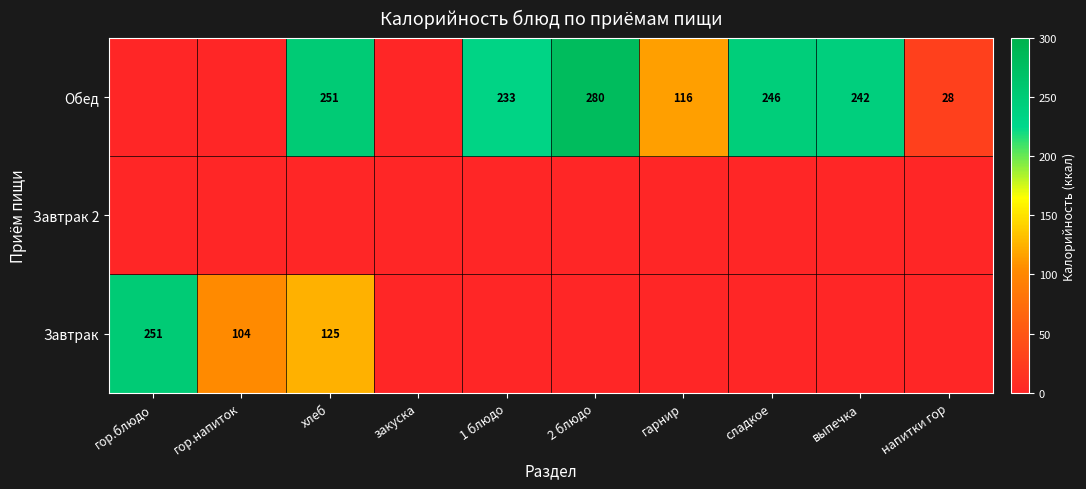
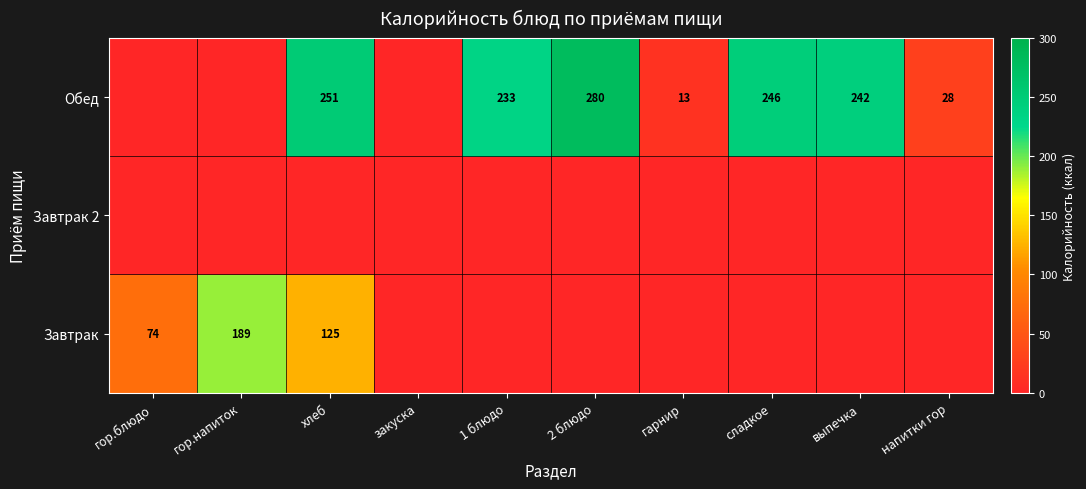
Обед, гарнир: 116 -> 13
Завтрак, гор.блюдо: 251 -> 74
Завтрак, гор.напиток: 104 -> 189
